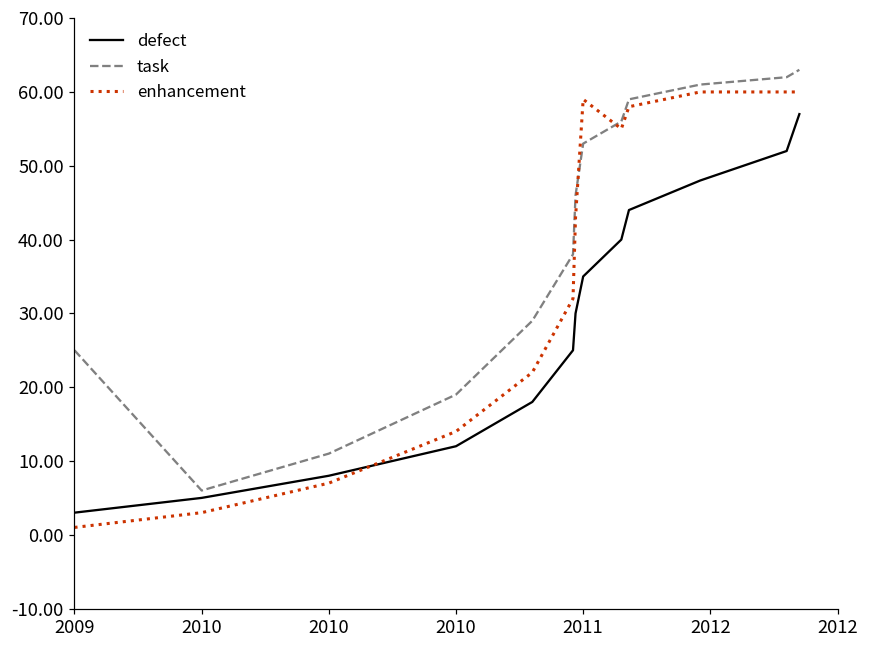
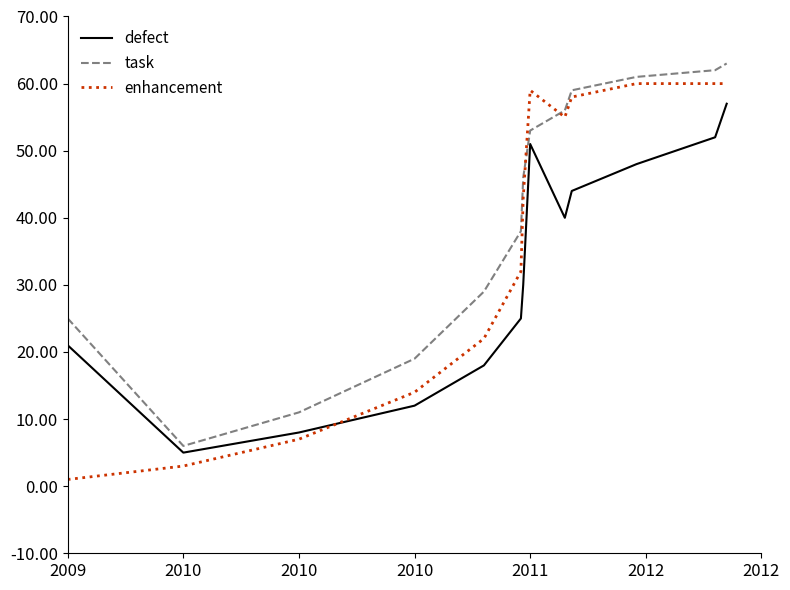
defect, 2009: 3 -> 21
defect, 2011: 35 -> 51
